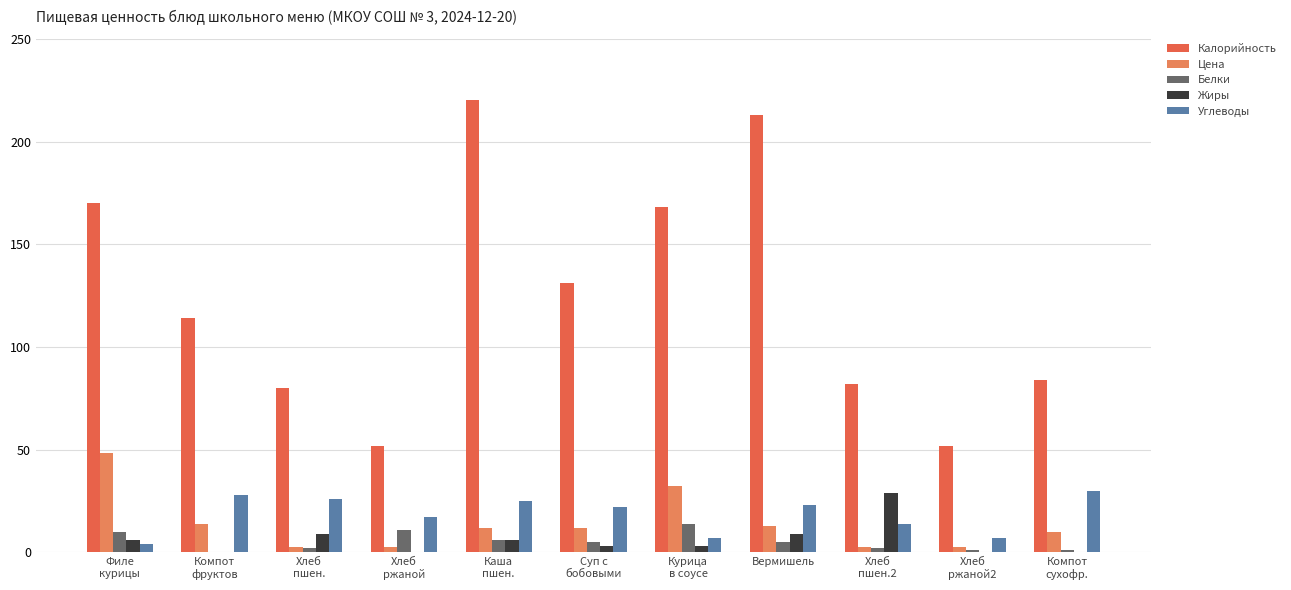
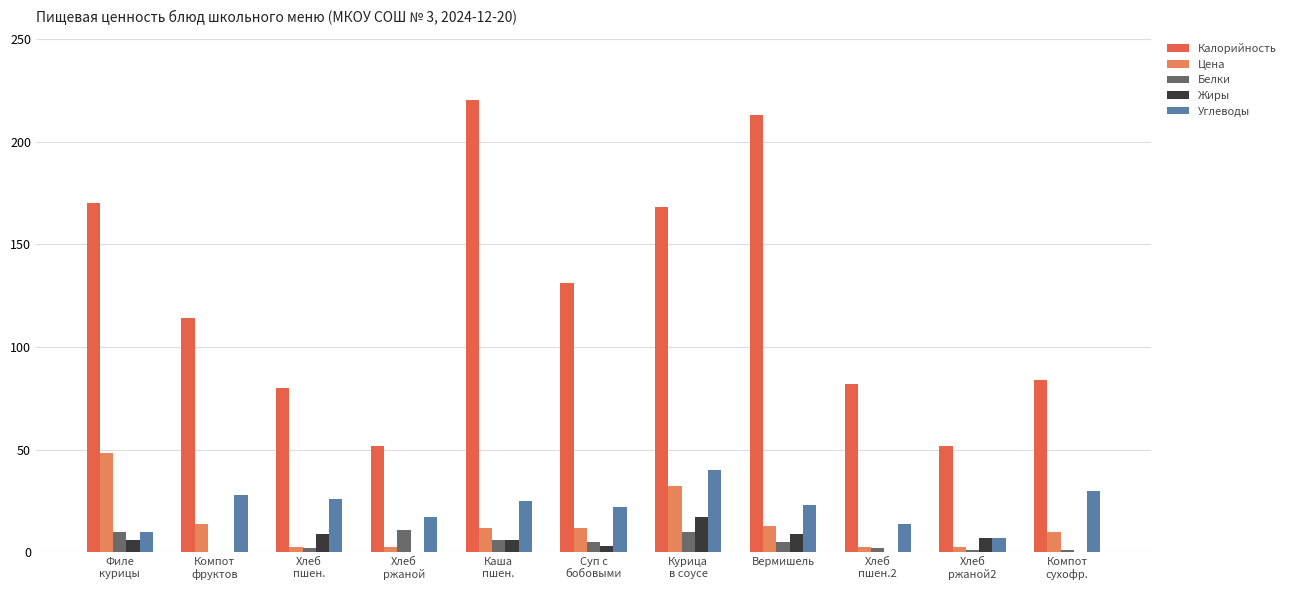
Углеводы, Филе курицы: 4 -> 10
Белки, Курица в соусе: 14 -> 10
Жиры, Курица в соусе: 3 -> 17
Углеводы, Курица в соусе: 7 -> 40
Жиры, Хлеб пшен.2: 29 -> 0
Жиры, Хлеб ржаной2: 0 -> 7
